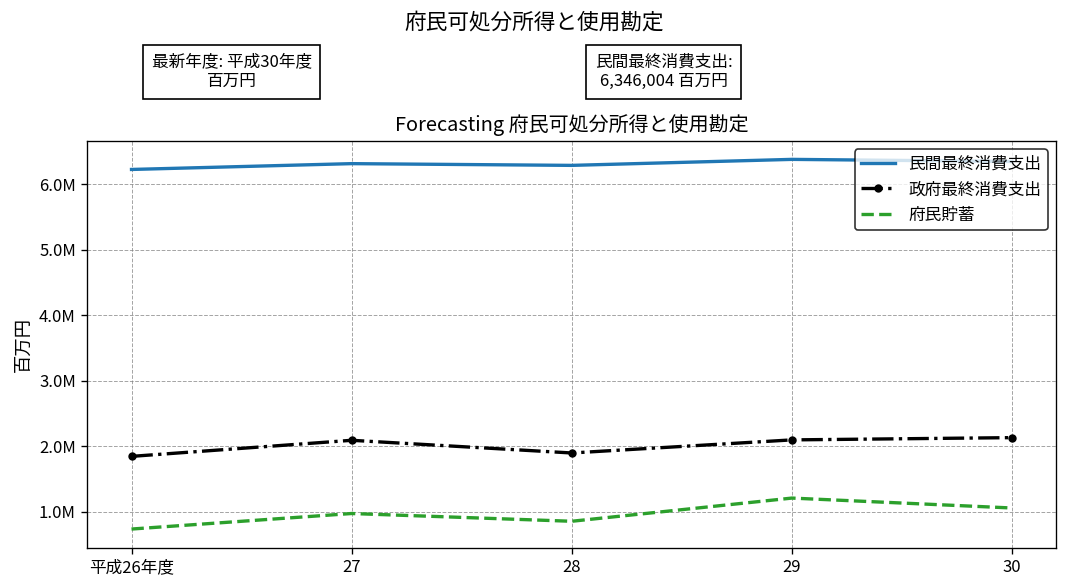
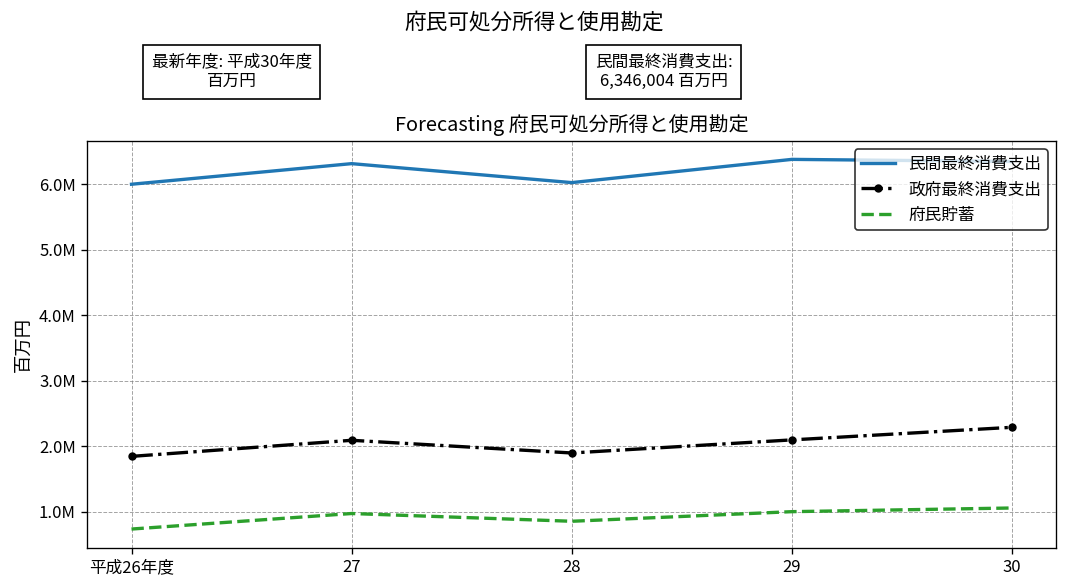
民間最終消費支出, 平成26年度: 6200000 -> 6000000
民間最終消費支出, 28: 6300000 -> 6000000
府民貯蓄, 29: 1200000 -> 1000000
政府最終消費支出, 30: 2100000 -> 2300000
